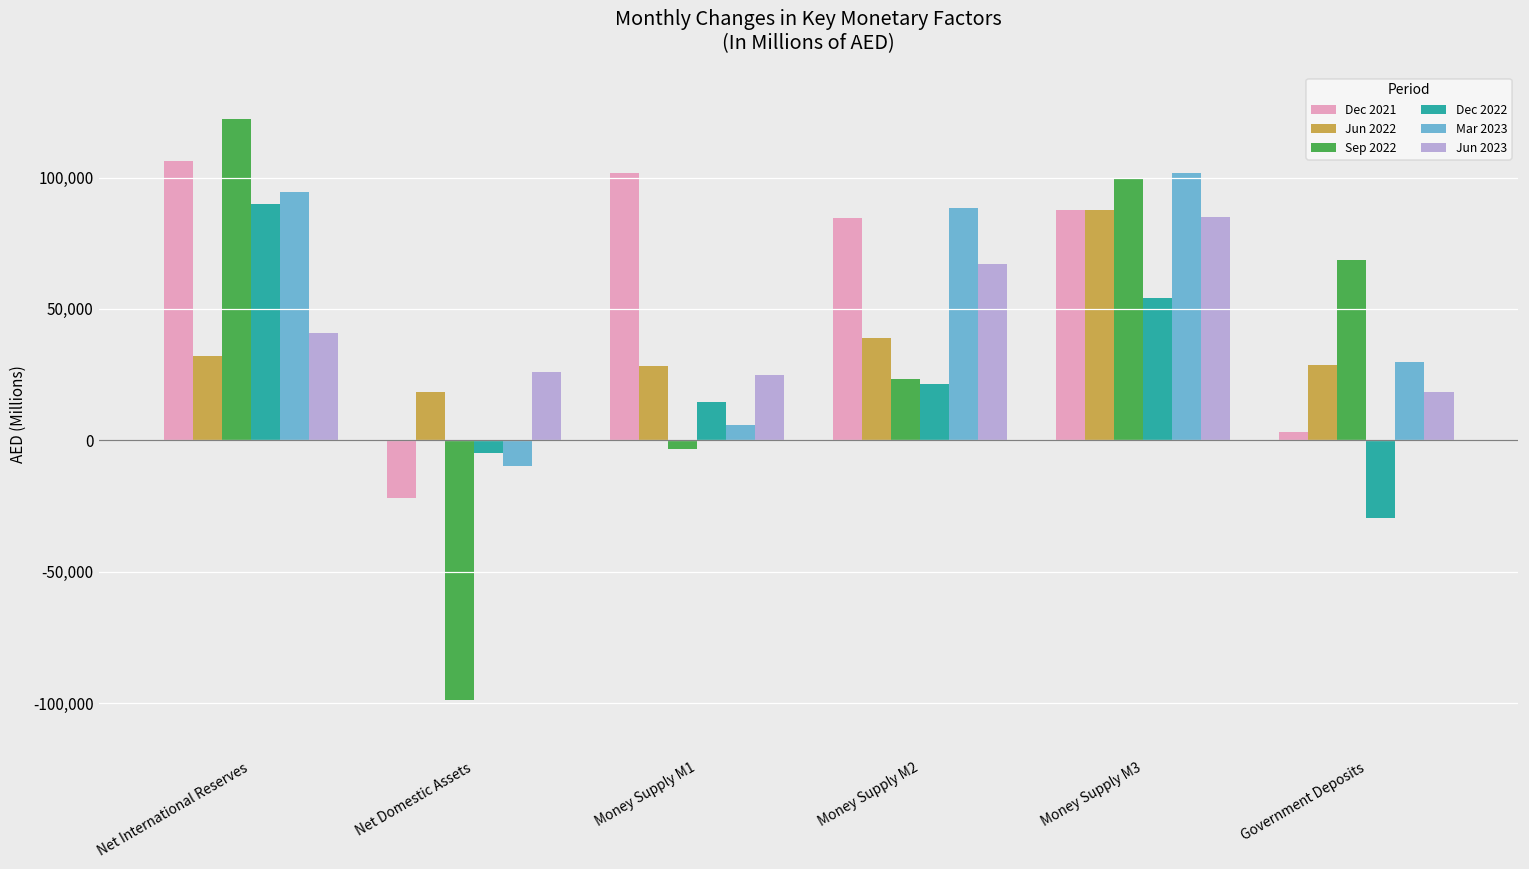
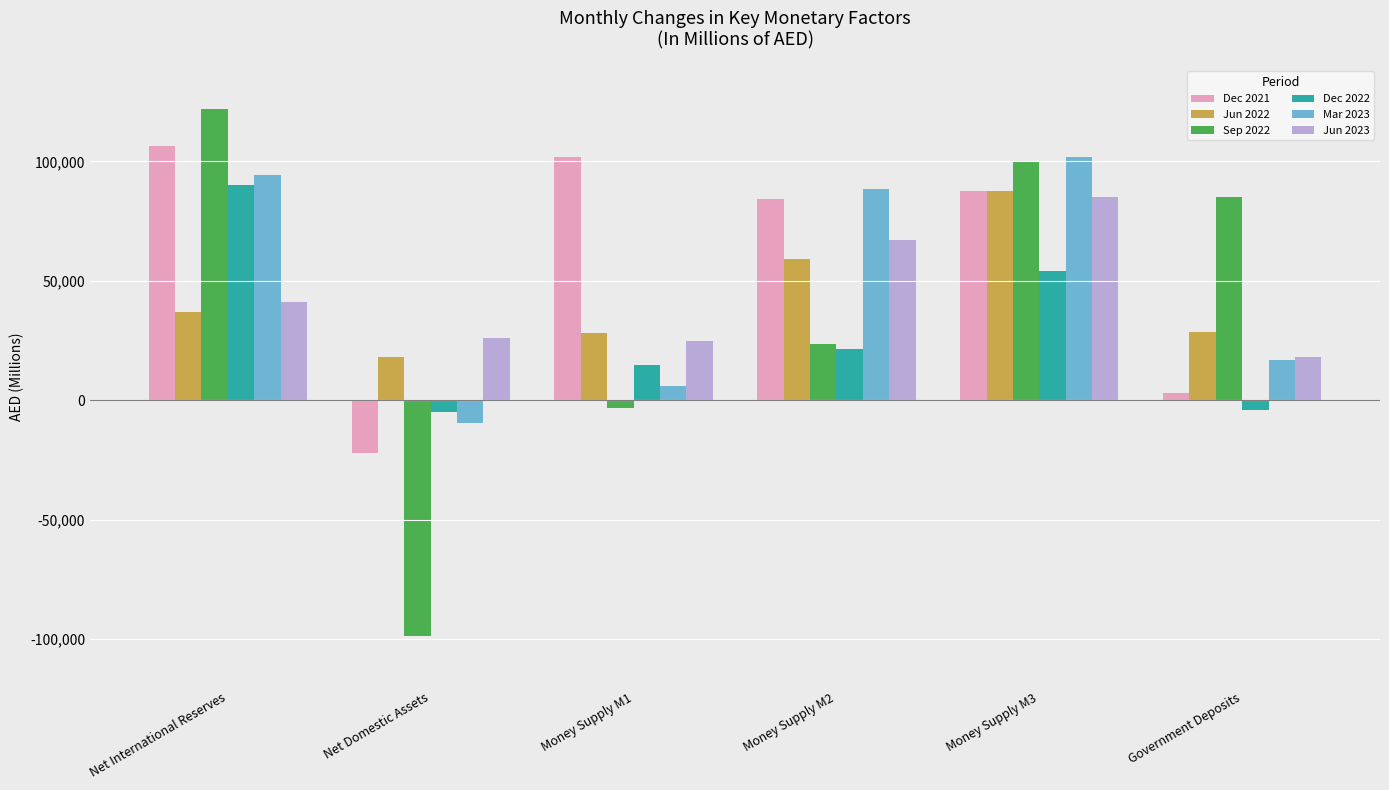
Jun 2022, Net International Reserves: 32,000 -> 37,000
Jun 2022, Money Supply M2: 39,000 -> 59,000
Sep 2022, Government Deposits: 69,000 -> 85,000
Dec 2022, Government Deposits: -29,000 -> -4,000
Mar 2023, Government Deposits: 30,000 -> 17,000
